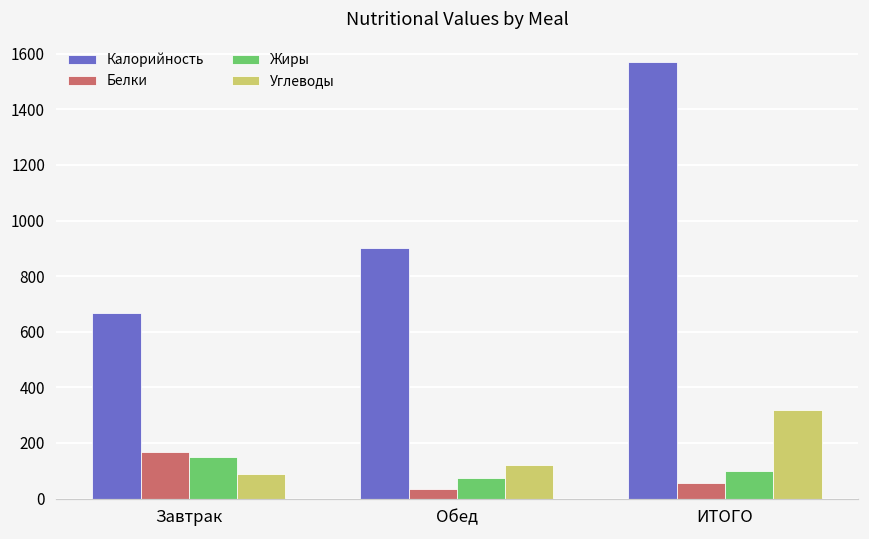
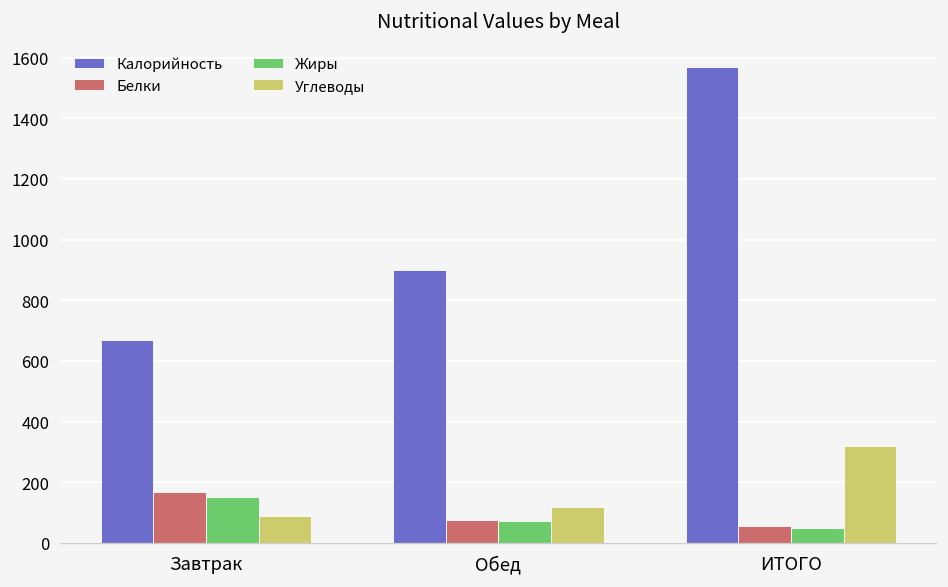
Белки, Обед: 30 -> 80
Жиры, ИТОГО: 100 -> 50
